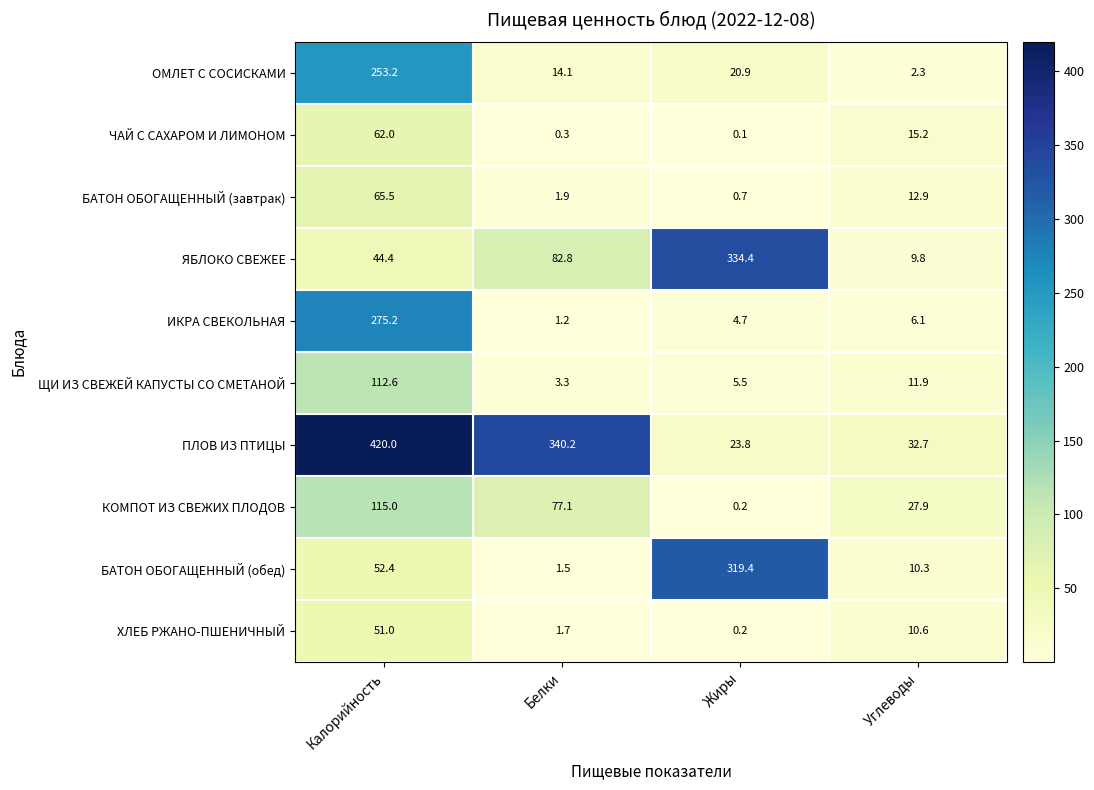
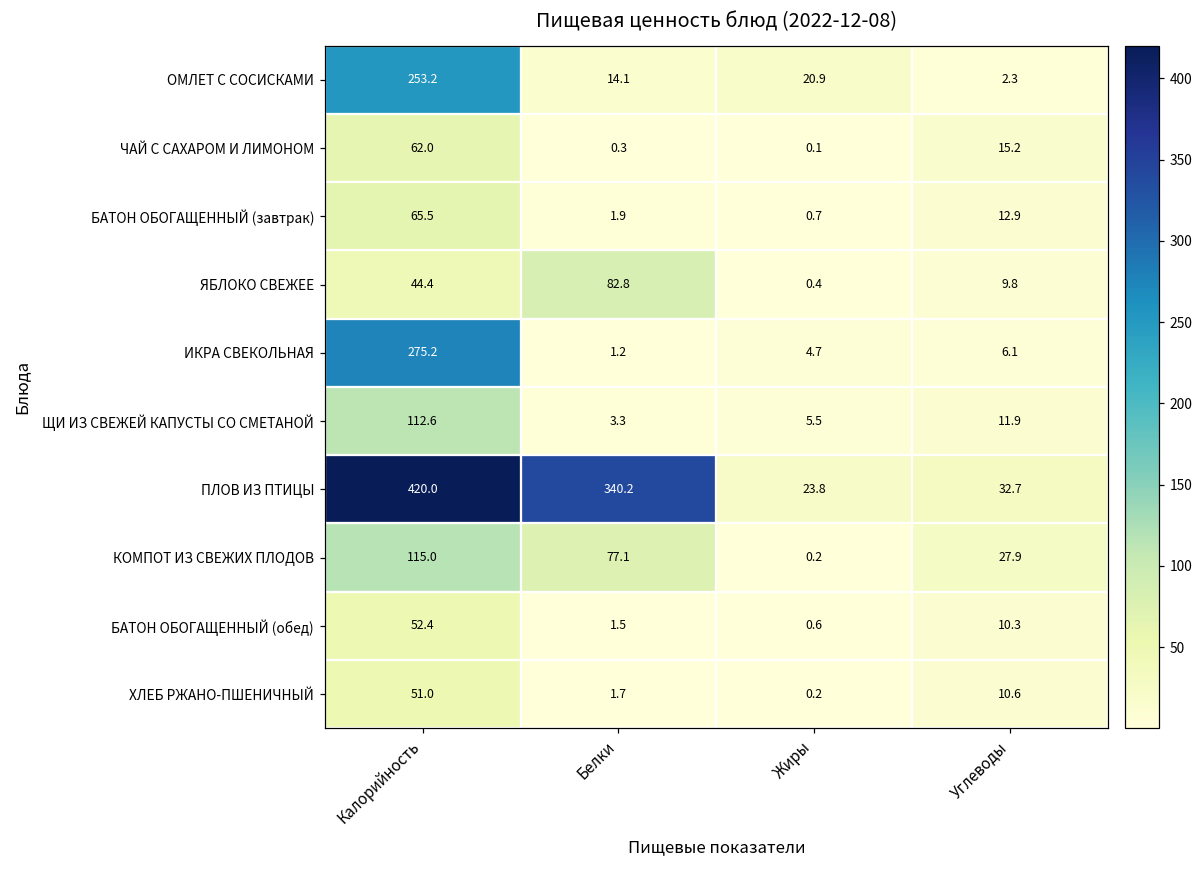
ЯБЛОКО СВЕЖЕЕ, Жиры: 334.4 -> 0.4
БАТОН ОБОГАЩЕННЫЙ (обед), Жиры: 319.4 -> 0.6
